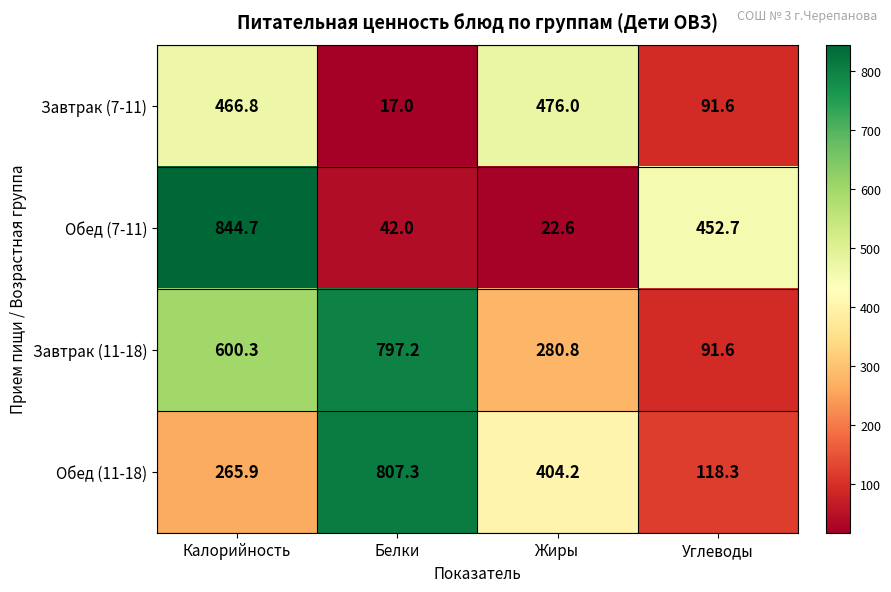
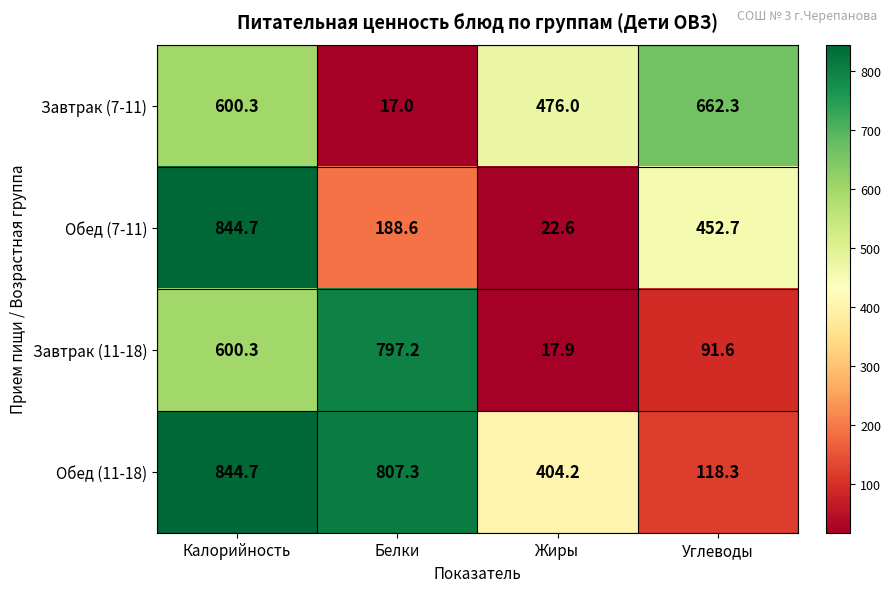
Завтрак (7-11), Калорийность: 466.8 -> 600.3
Завтрак (7-11), Углеводы: 91.6 -> 662.3
Обед (7-11), Белки: 42.0 -> 188.6
Завтрак (11-18), Жиры: 280.8 -> 17.9
Обед (11-18), Калорийность: 265.9 -> 844.7
